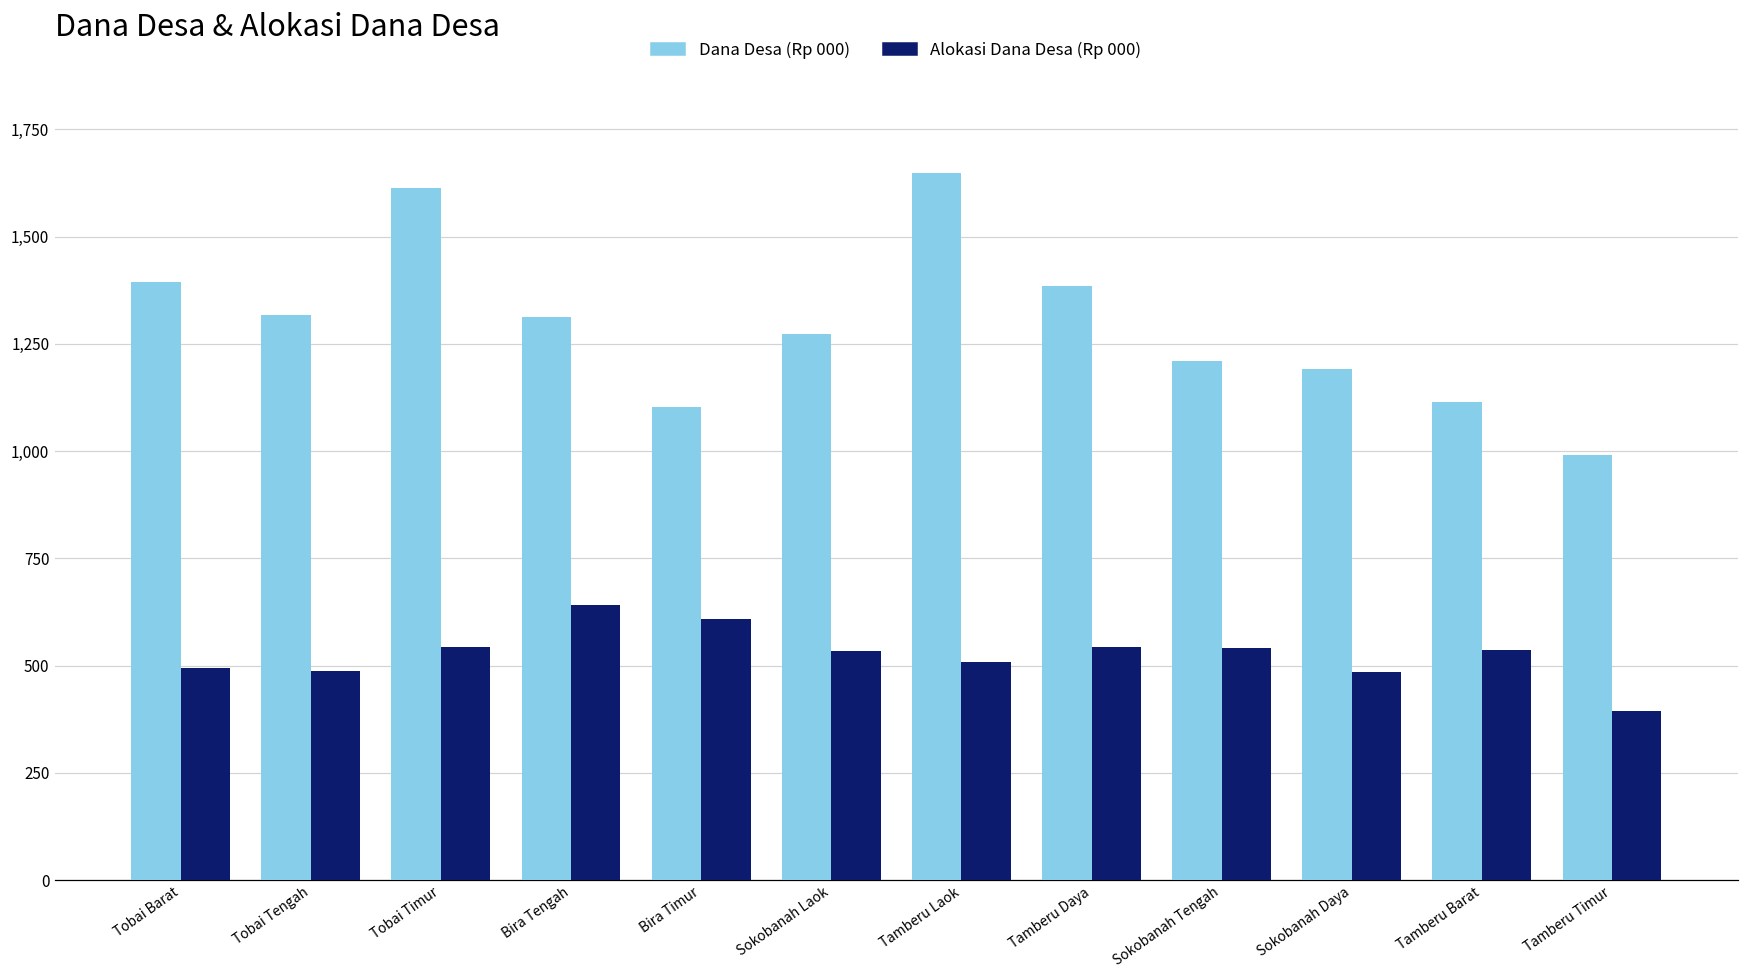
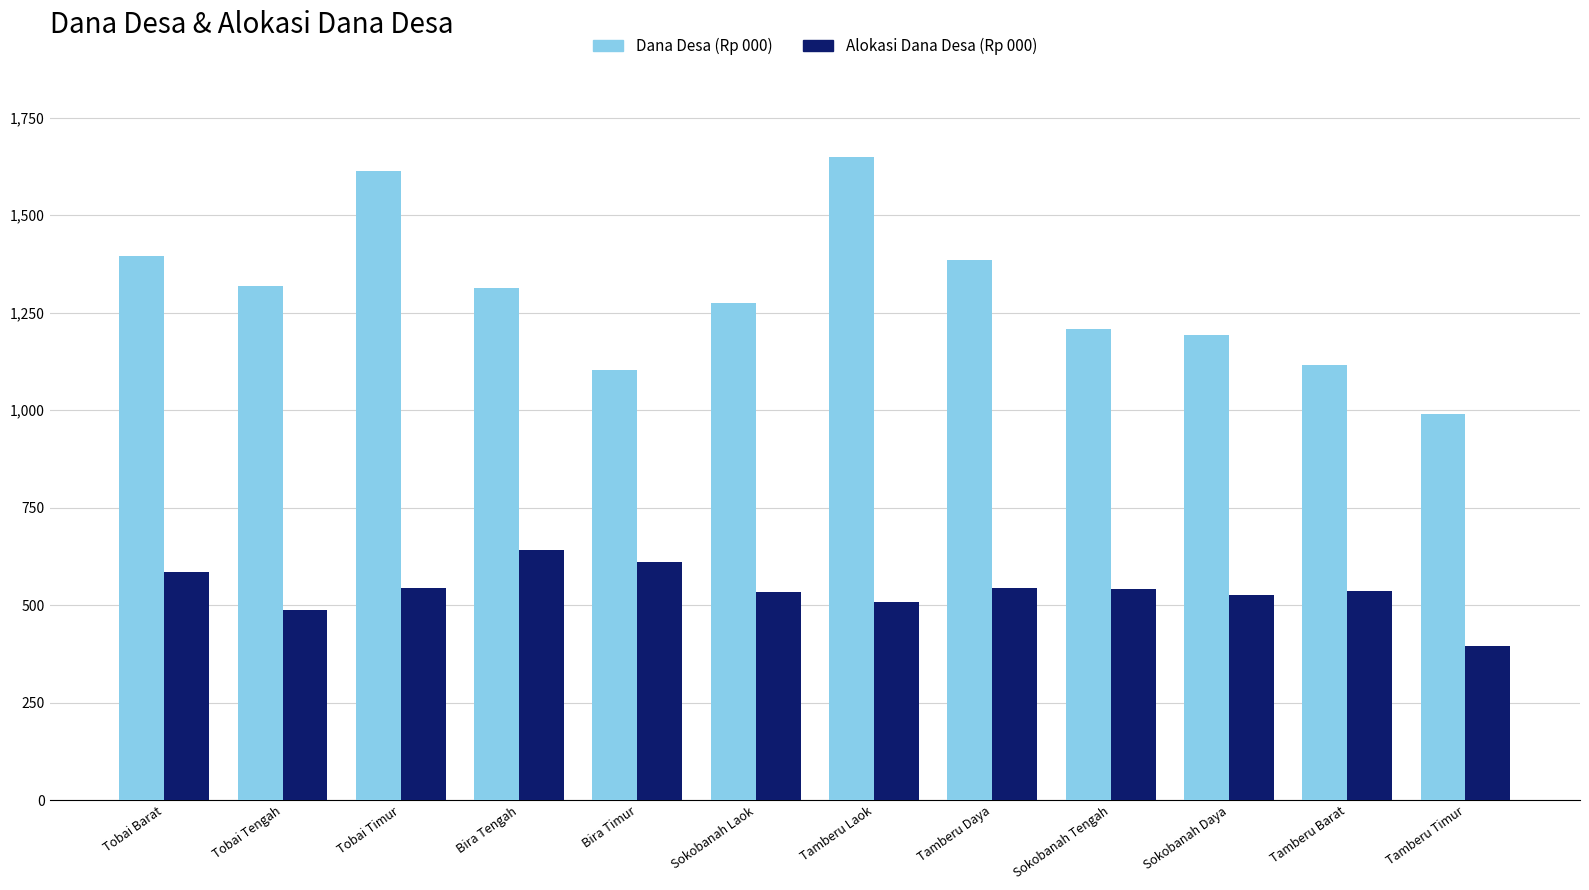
Alokasi Dana Desa (Rp 000), Tobai Barat: 490 -> 580
Alokasi Dana Desa (Rp 000), Sokobanah Daya: 490 -> 530
